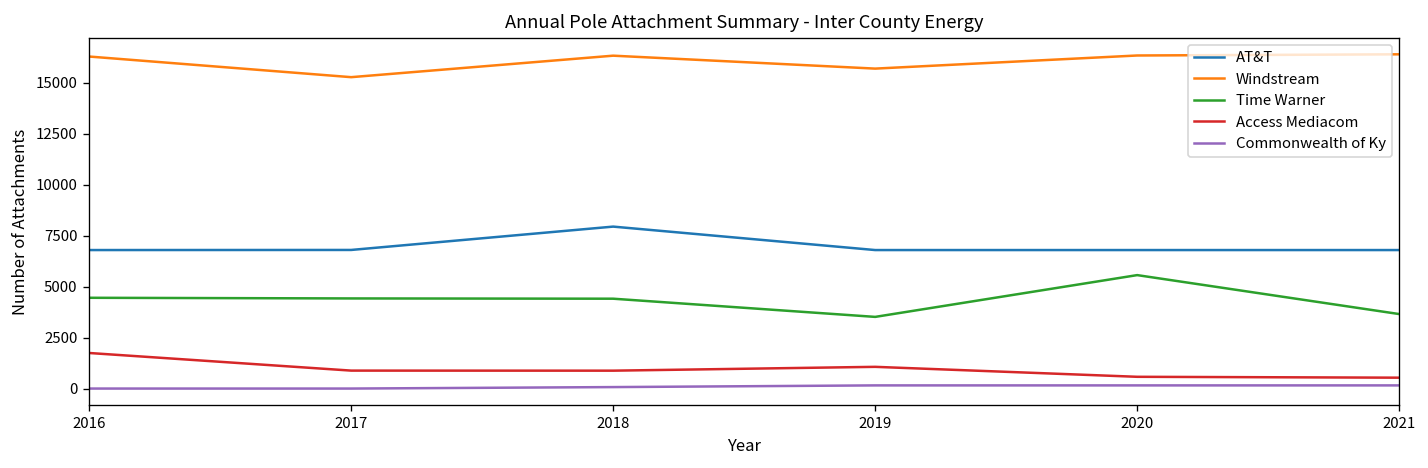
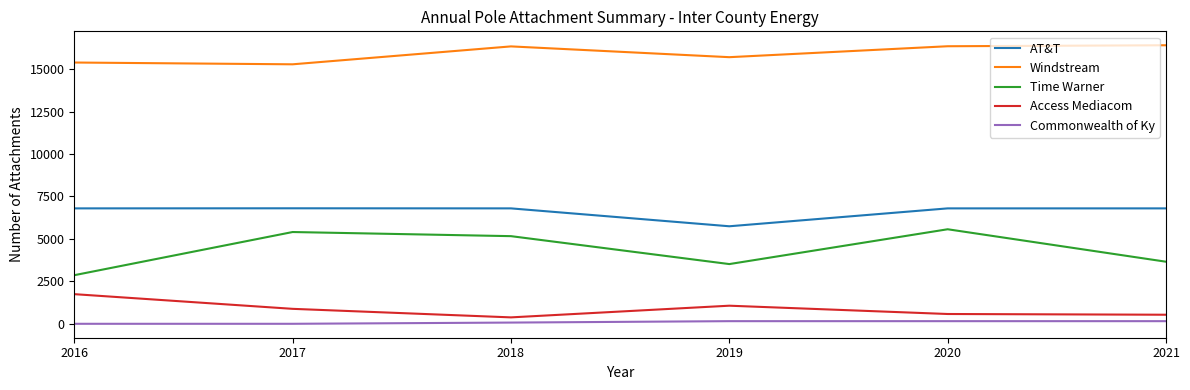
Windstream, 2016: 16300 -> 15400
Time Warner, 2016: 4500 -> 2900
Time Warner, 2017: 4400 -> 5400
AT&T, 2018: 8000 -> 6800
Time Warner, 2018: 4400 -> 5200
Access Mediacom, 2018: 900 -> 400
AT&T, 2019: 6800 -> 5700
